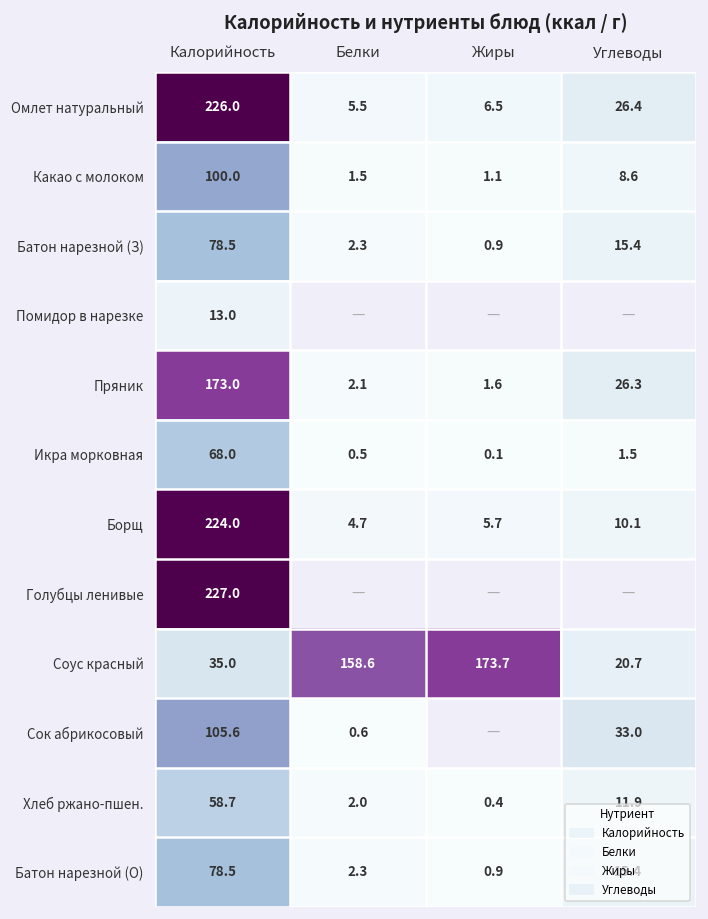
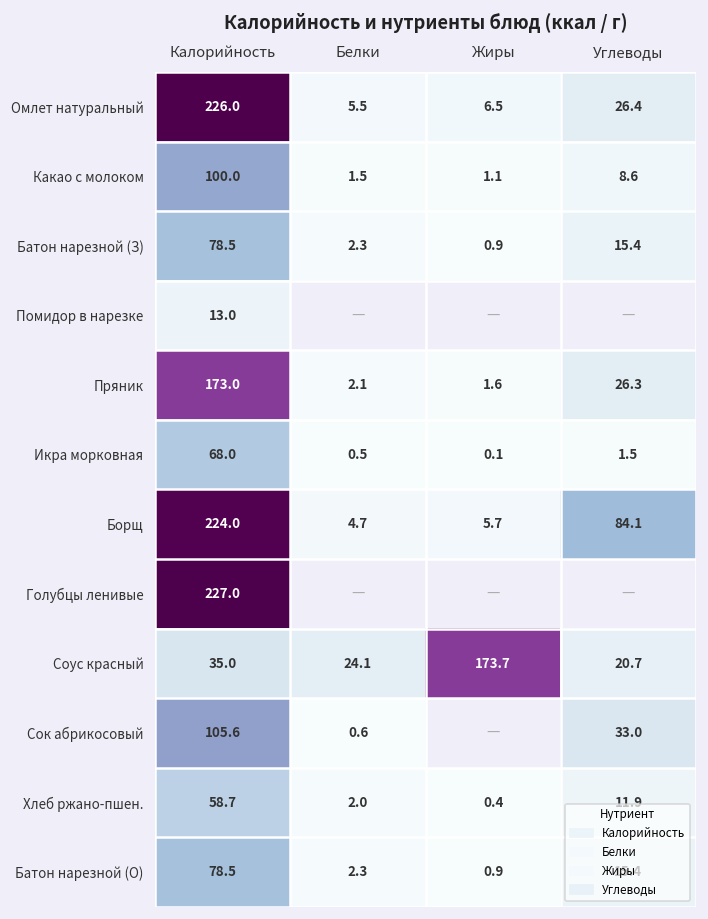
Борщ, Углеводы: 10.1 -> 84.1
Соус красный, Белки: 158.6 -> 24.1
